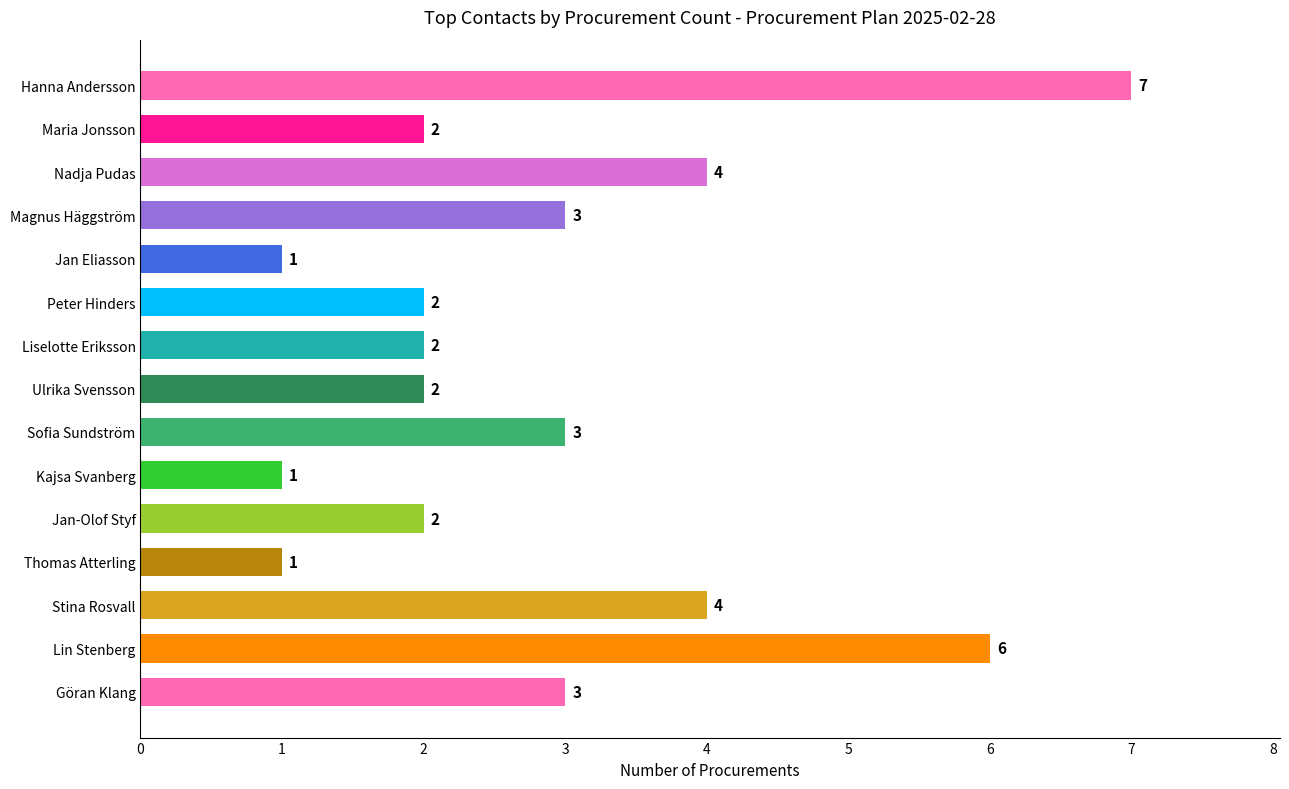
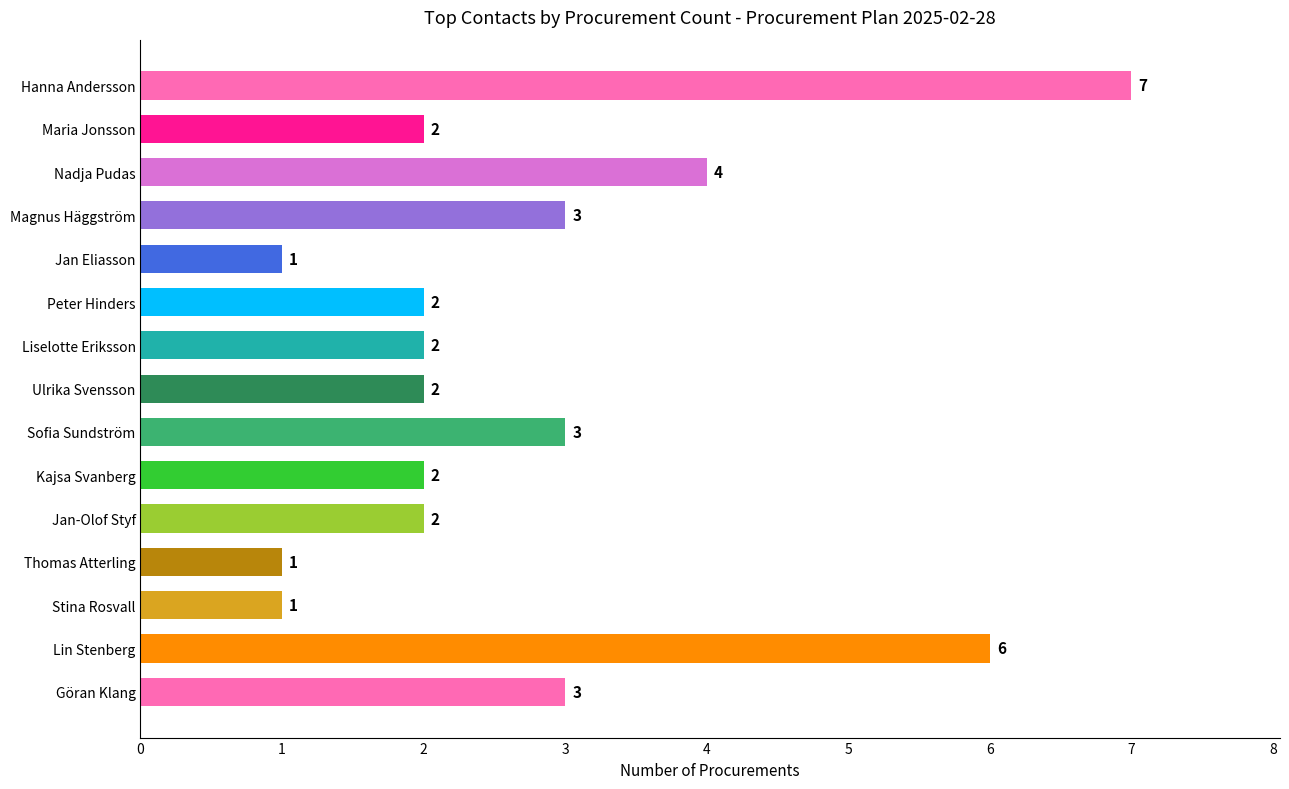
Kajsa Svanberg: 1 -> 2
Stina Rosvall: 4 -> 1
